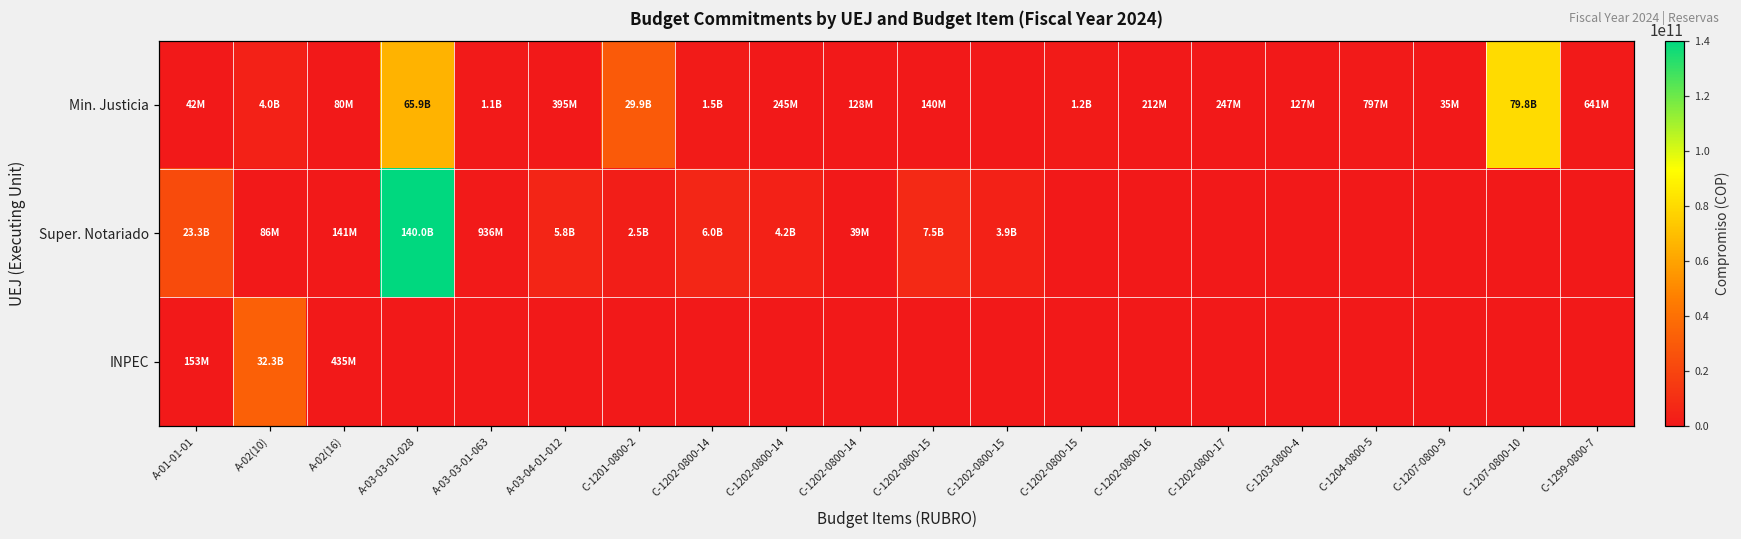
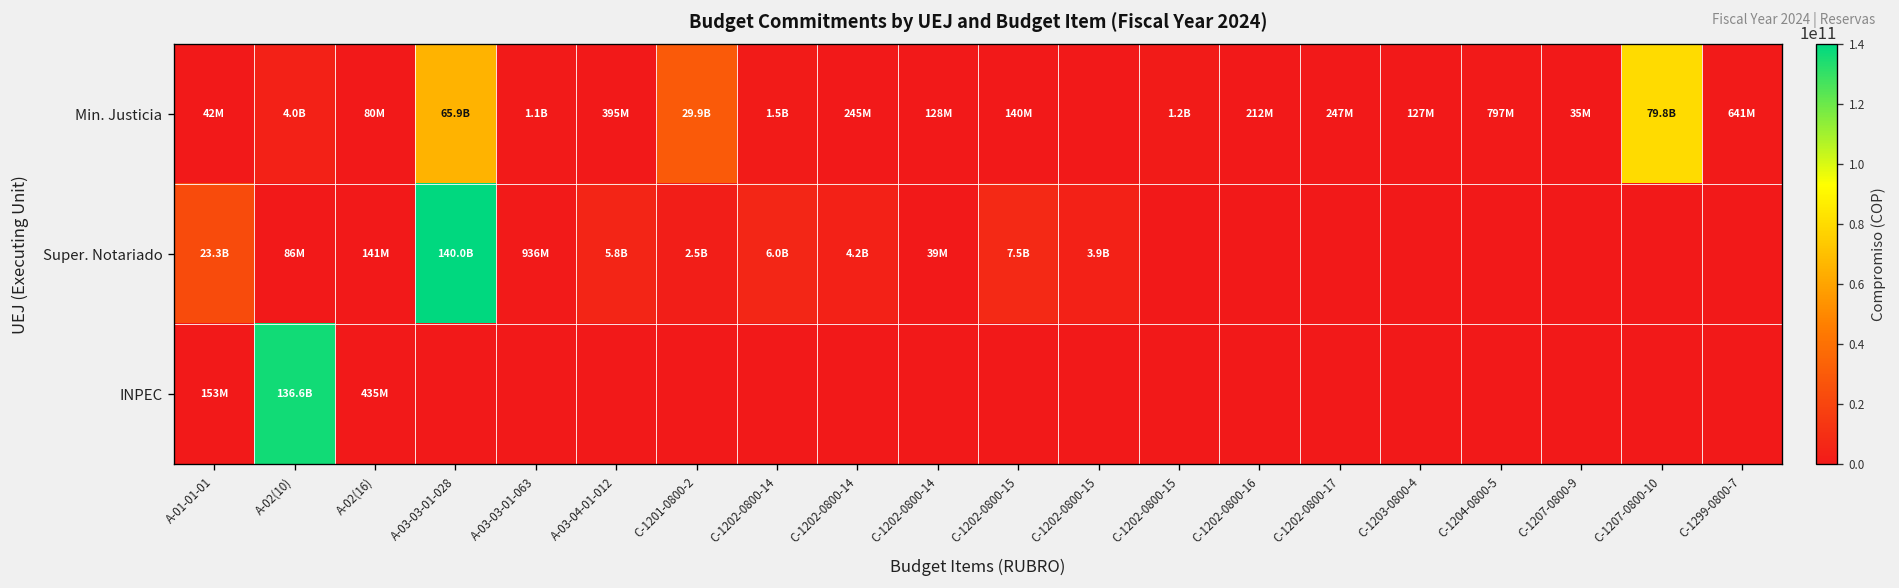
INPEC, A-02(10): 32.3B -> 136.6B
